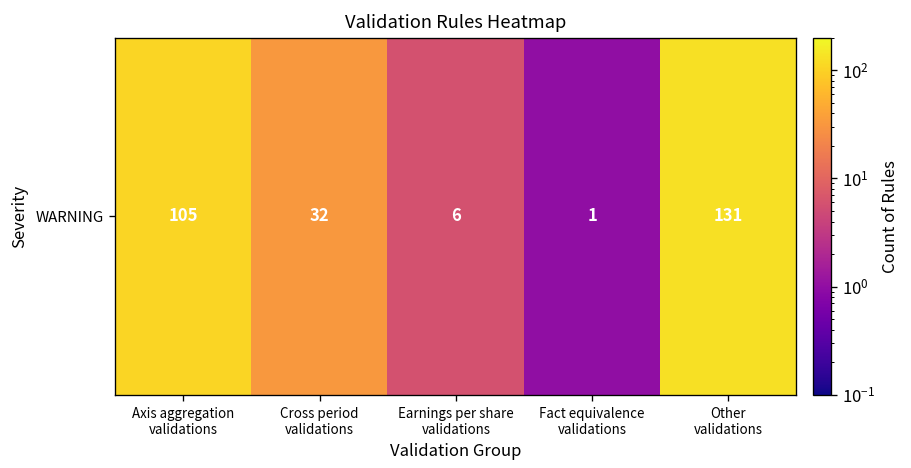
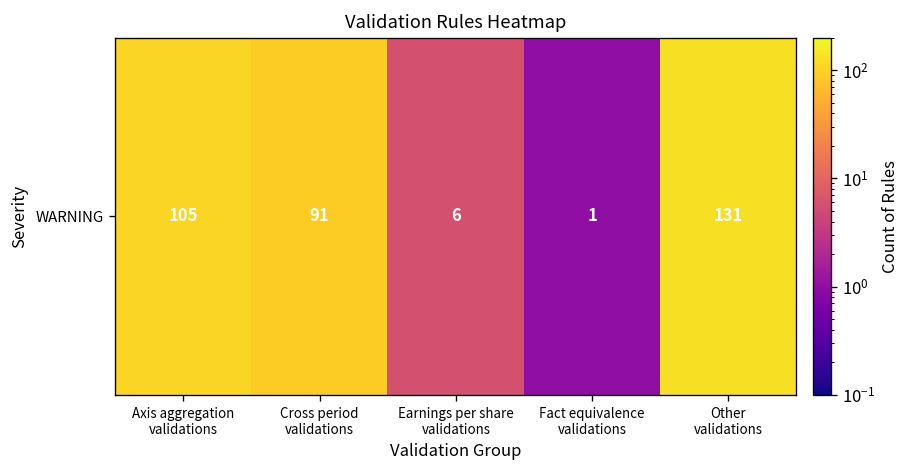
WARNING, Cross period validations: 32 -> 91
